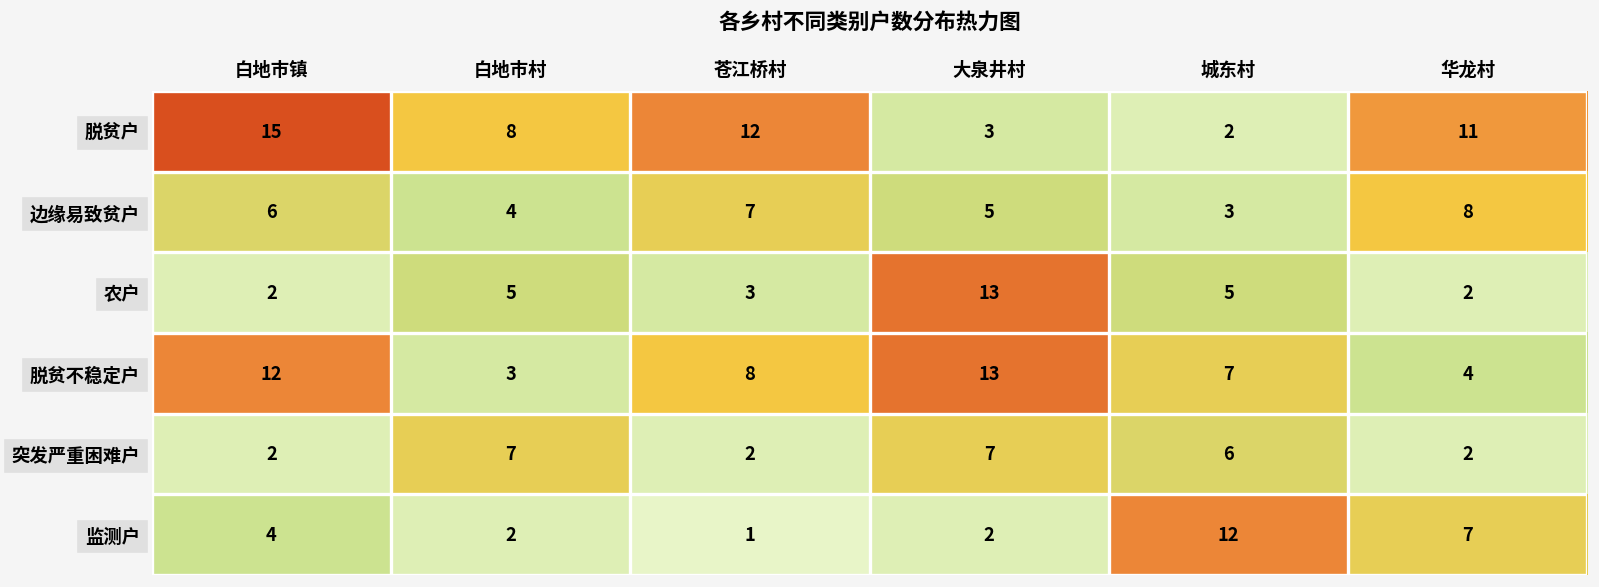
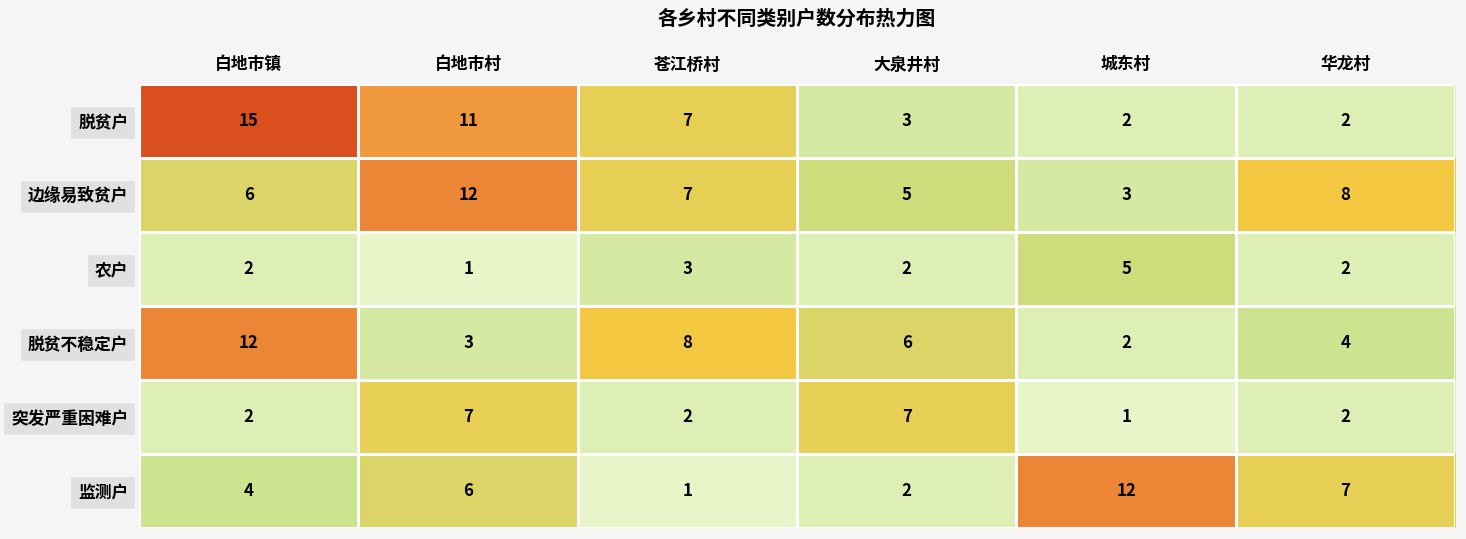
脱贫户, 白地市村: 8 -> 11
脱贫户, 苍江桥村: 12 -> 7
脱贫户, 华龙村: 11 -> 2
边缘易致贫户, 白地市村: 4 -> 12
农户, 白地市村: 5 -> 1
农户, 大泉井村: 13 -> 2
脱贫不稳定户, 大泉井村: 13 -> 6
脱贫不稳定户, 城东村: 7 -> 2
突发严重困难户, 城东村: 6 -> 1
监测户, 白地市村: 2 -> 6
